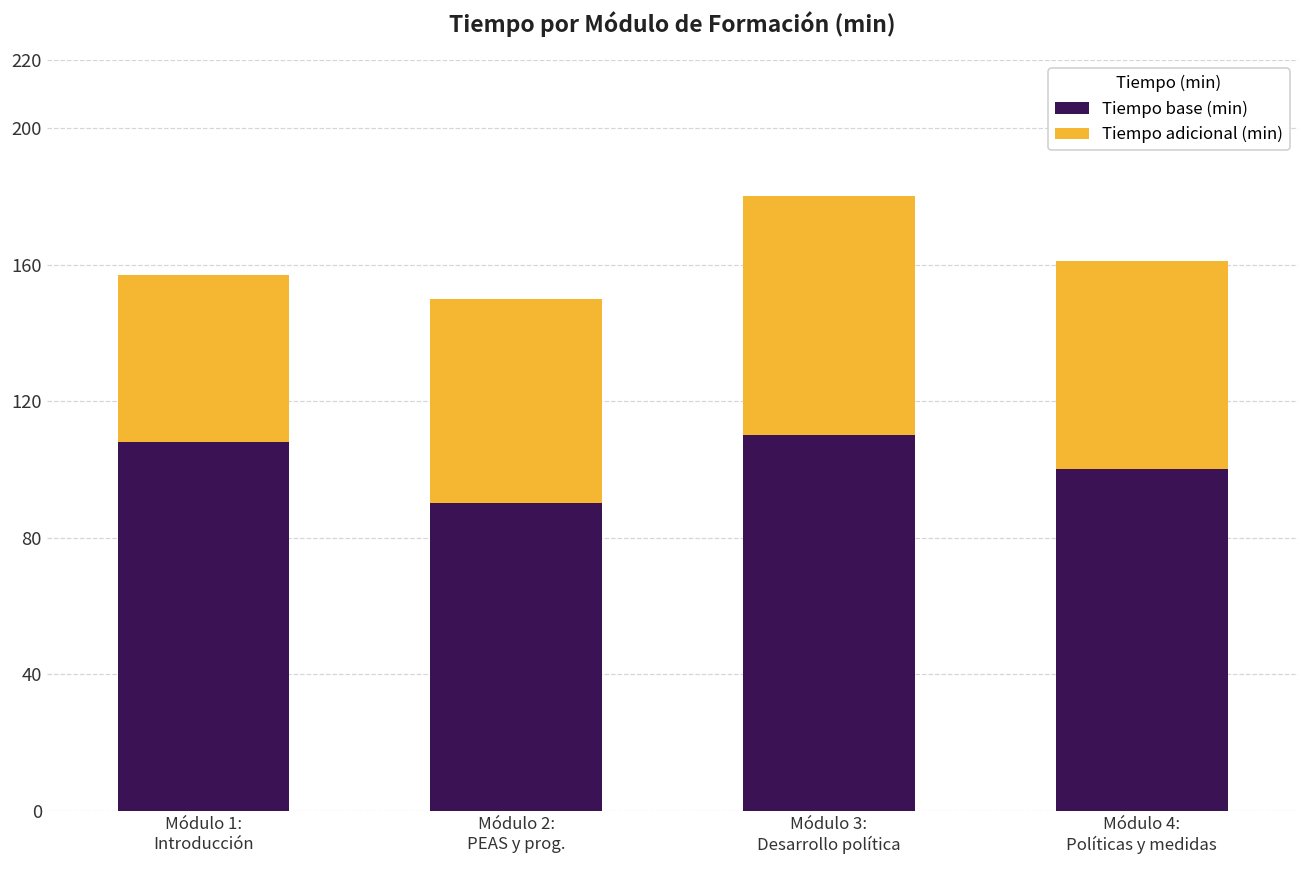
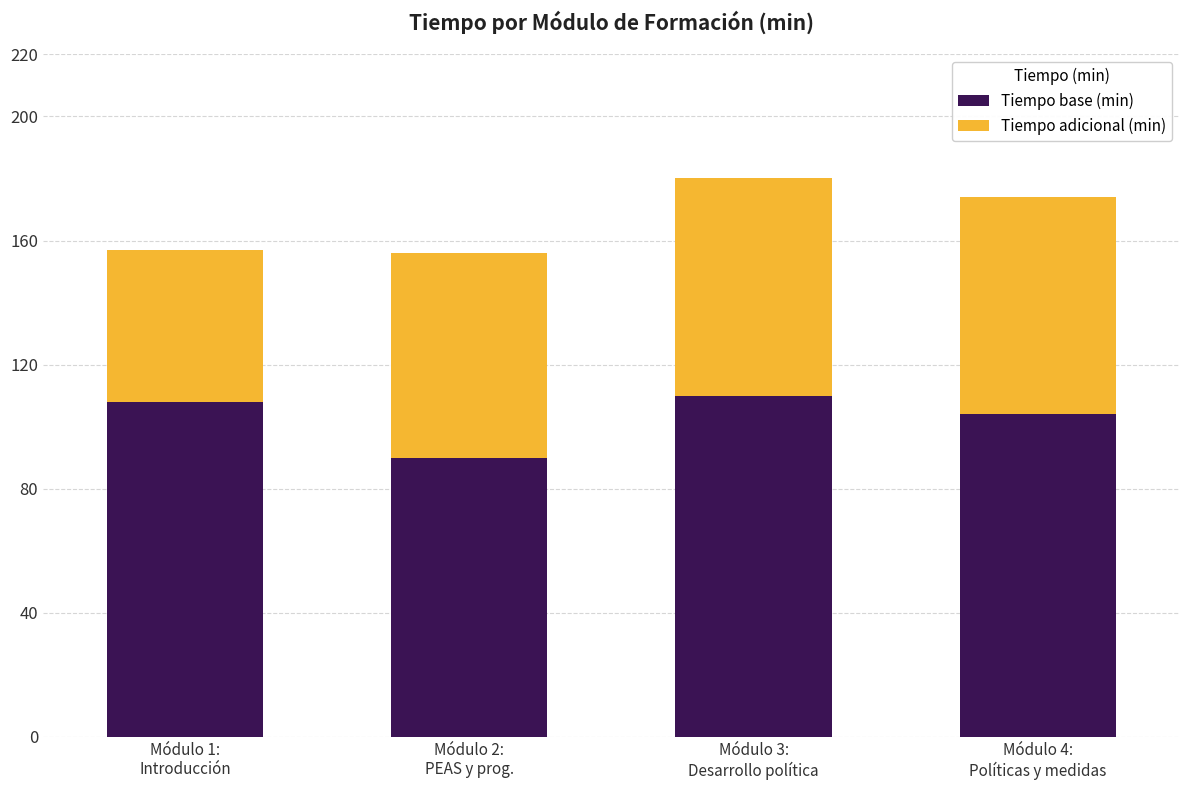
Tiempo adicional (min), Módulo 2: PEAS y prog.: 60 -> 66
Tiempo base (min), Módulo 4: Políticas y medidas: 100 -> 104
Tiempo adicional (min), Módulo 4: Políticas y medidas: 61 -> 70
